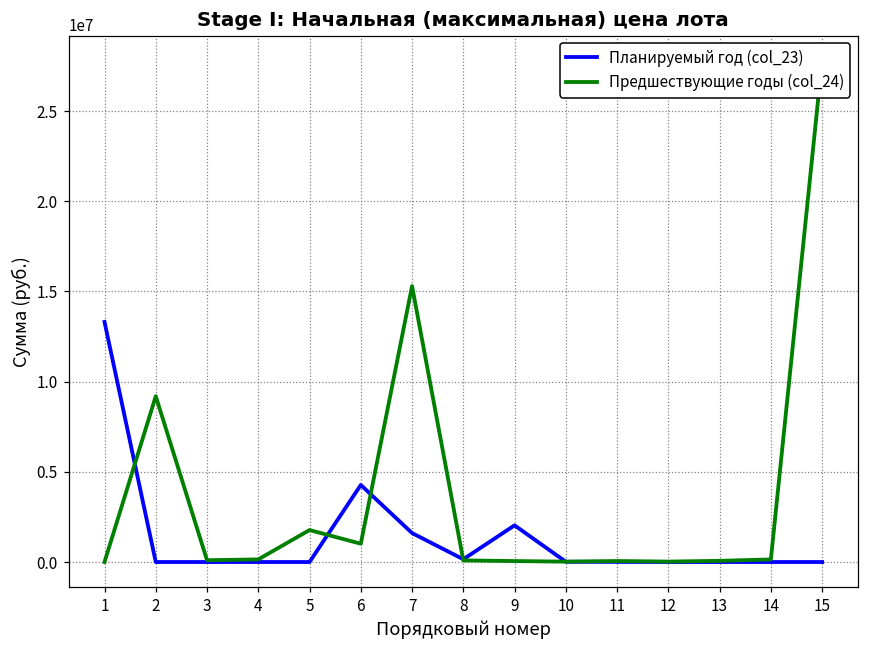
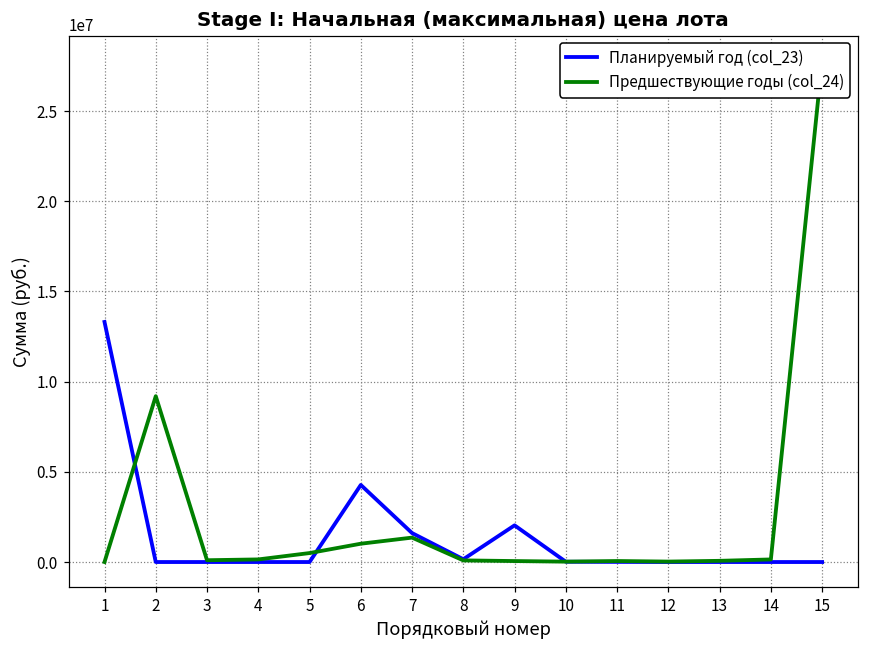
Предшествующие годы (col_24), 5: 1800000 -> 500000
Предшествующие годы (col_24), 7: 15300000 -> 1400000
